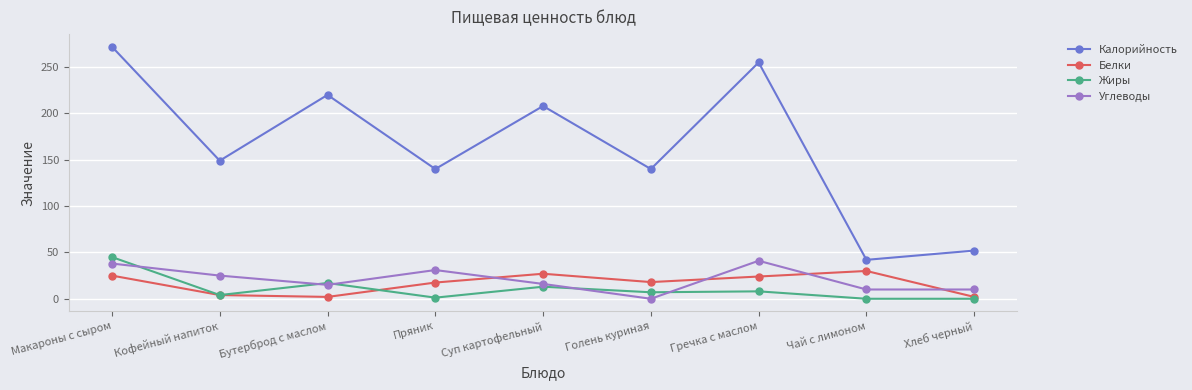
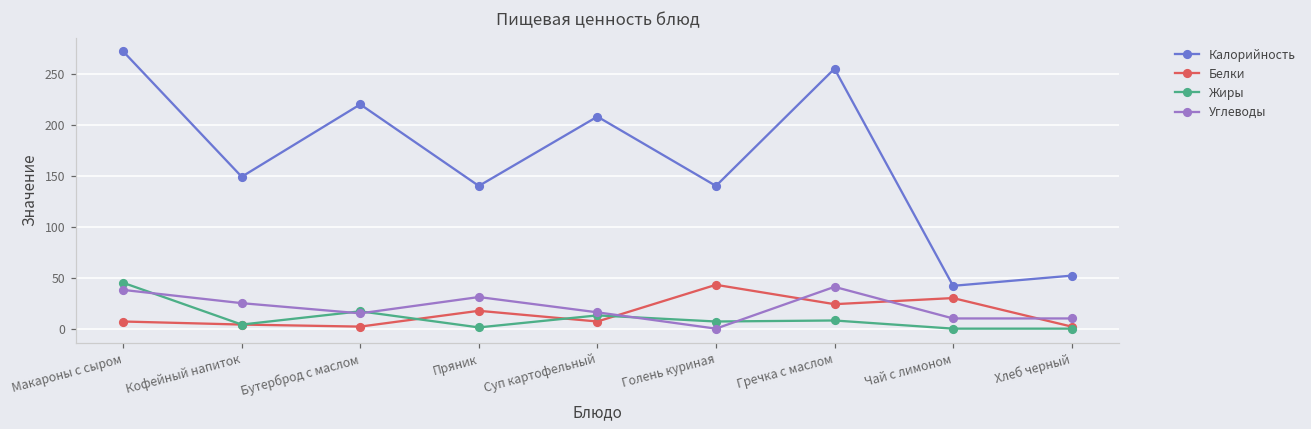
Белки, Макароны с сыром: 30 -> 10
Белки, Суп картофельный: 30 -> 10
Белки, Голень куриная: 20 -> 40
